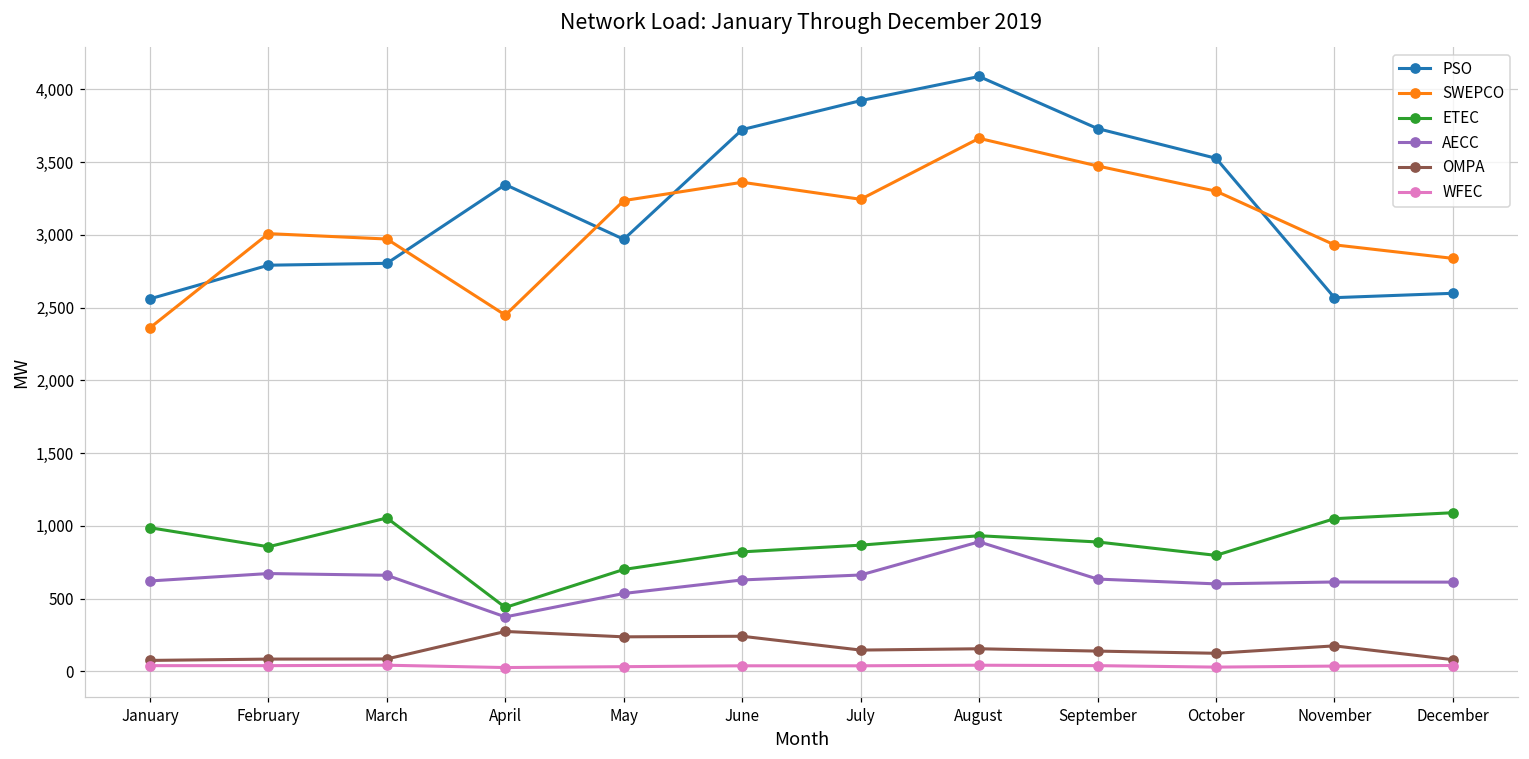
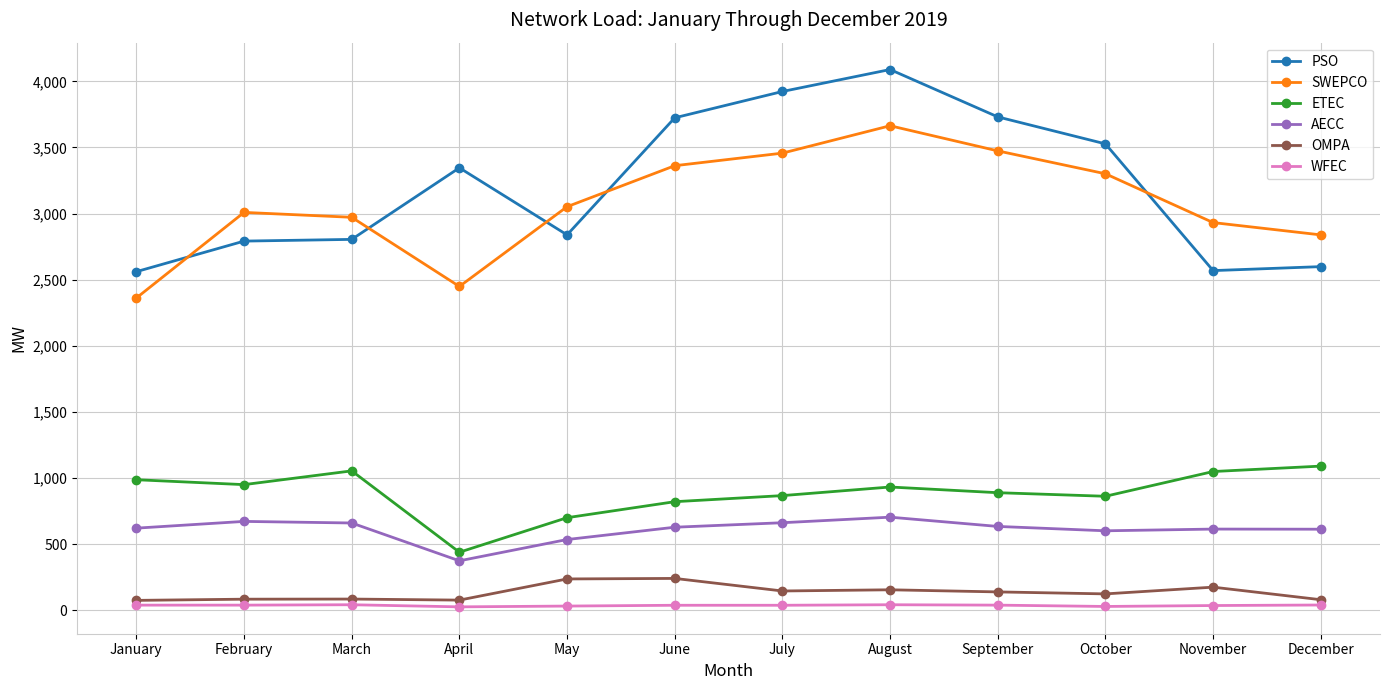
ETEC, February: 860 -> 950
OMPA, April: 280 -> 80
PSO, May: 2,970 -> 2,840
SWEPCO, May: 3,240 -> 3,050
SWEPCO, July: 3,250 -> 3,460
AECC, August: 890 -> 710
ETEC, October: 800 -> 860
